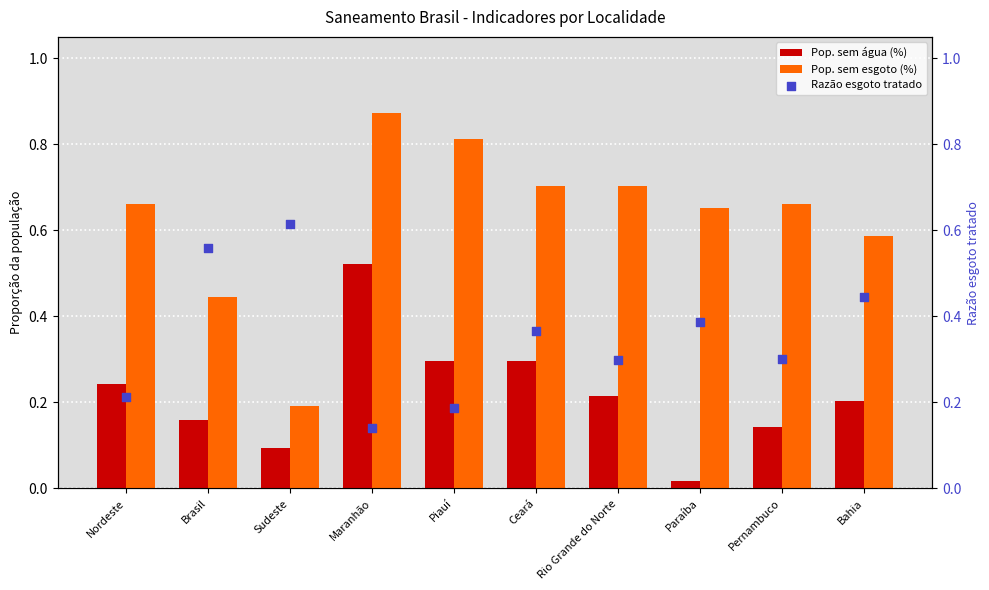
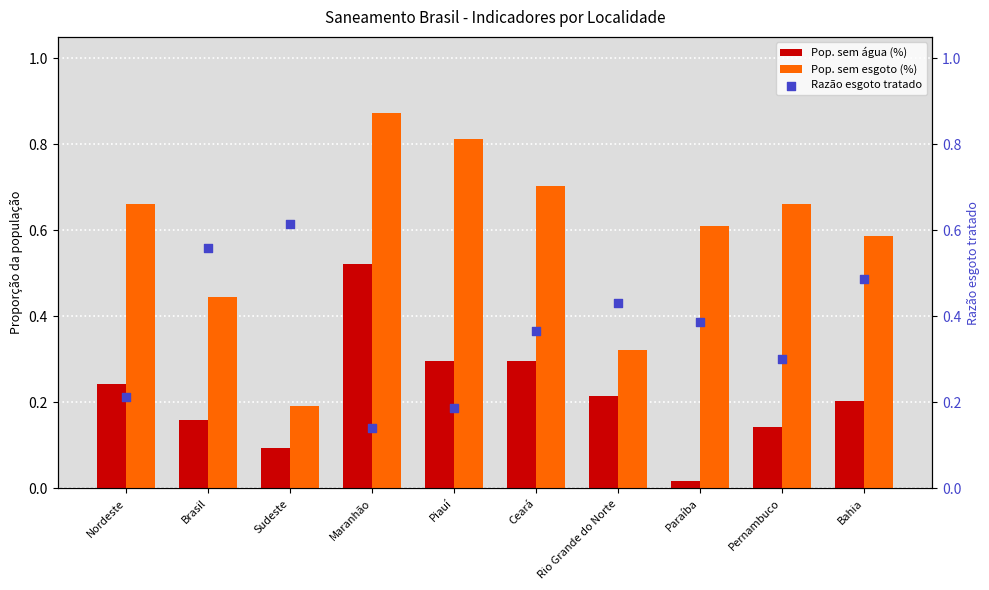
Pop. sem esgoto (%), Rio Grande do Norte: 0.70 -> 0.32
Pop. sem esgoto (%), Paraíba: 0.65 -> 0.61
Razão esgoto tratado, Rio Grande do Norte: 0.30 -> 0.43
Razão esgoto tratado, Bahia: 0.45 -> 0.49
